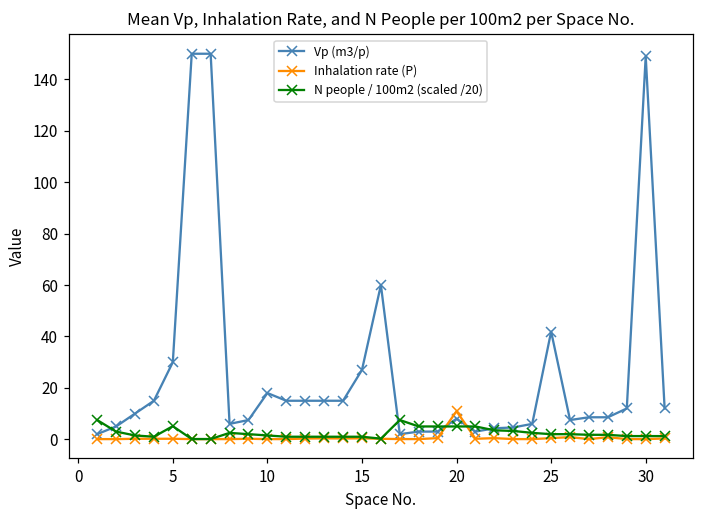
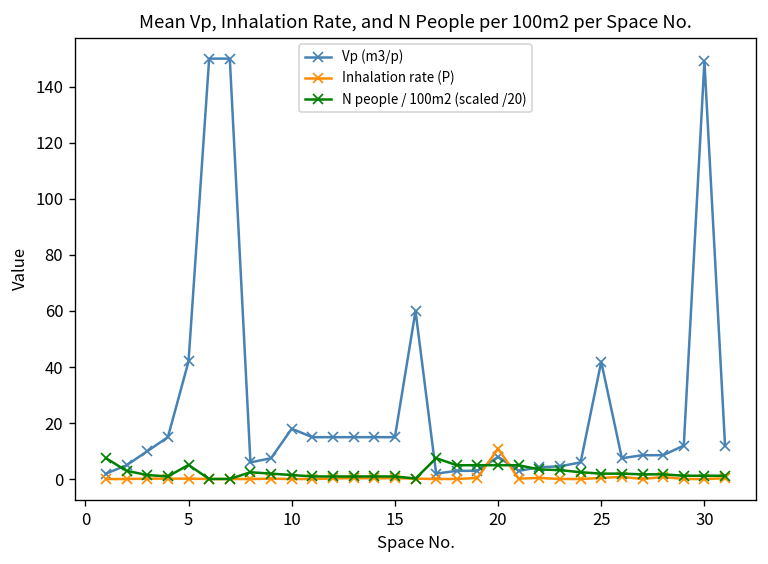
Vp (m3/p), 5: 30 -> 42
Vp (m3/p), 15: 27 -> 15
